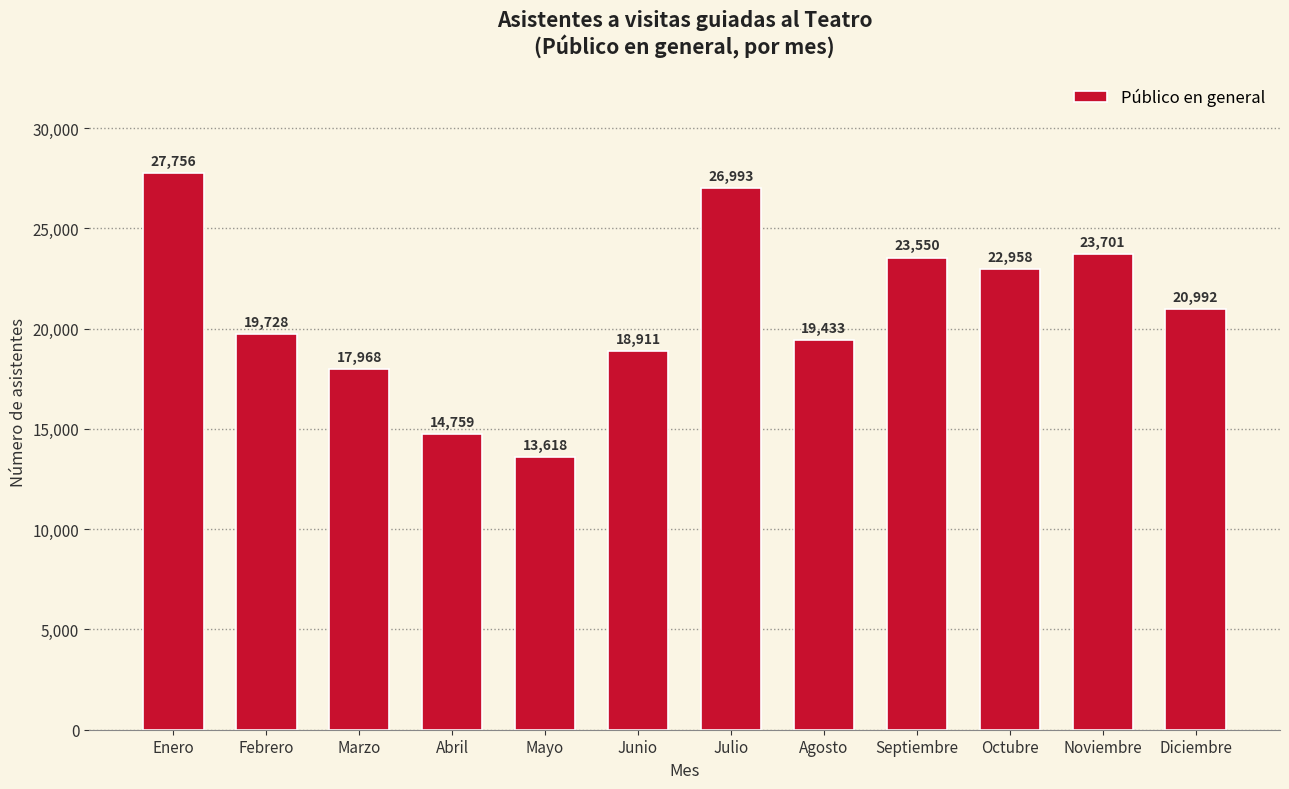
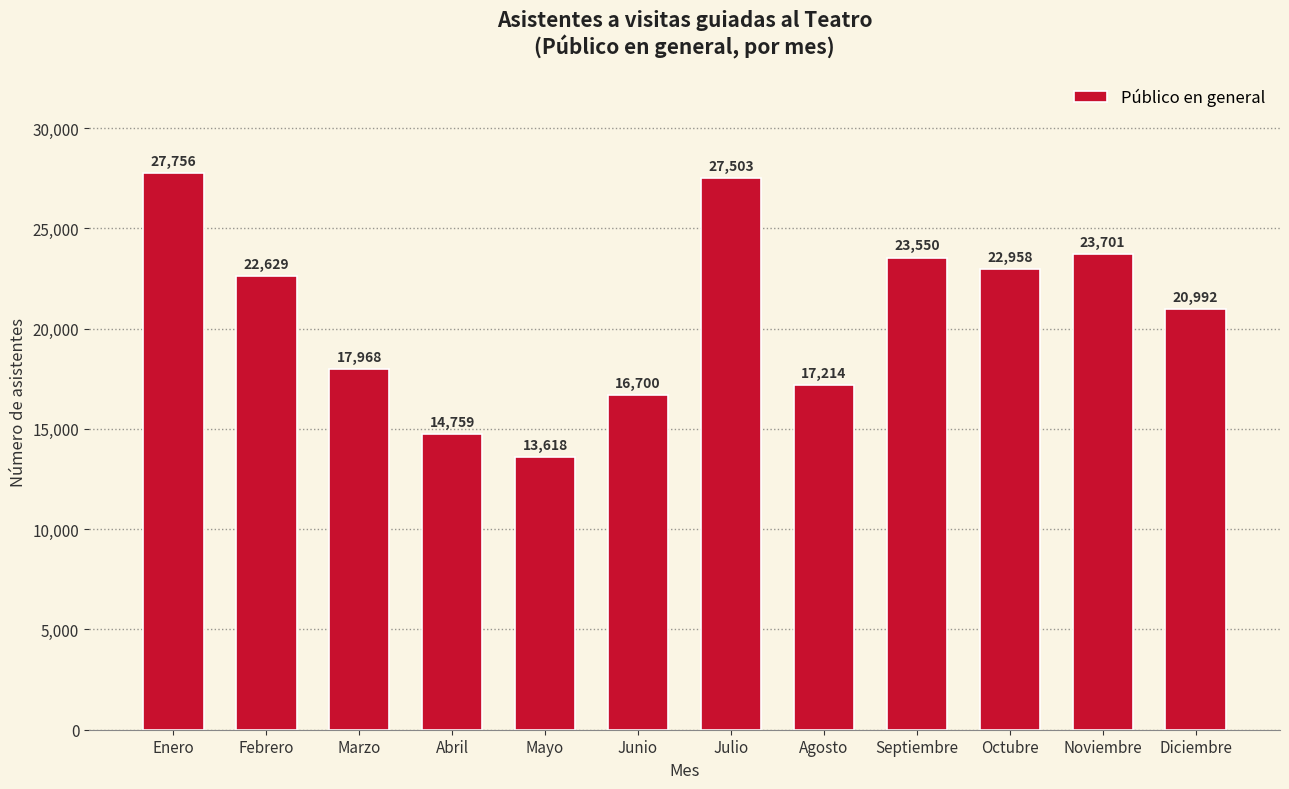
Febrero: 19,728 -> 22,629
Junio: 18,911 -> 16,700
Julio: 26,993 -> 27,503
Agosto: 19,433 -> 17,214
